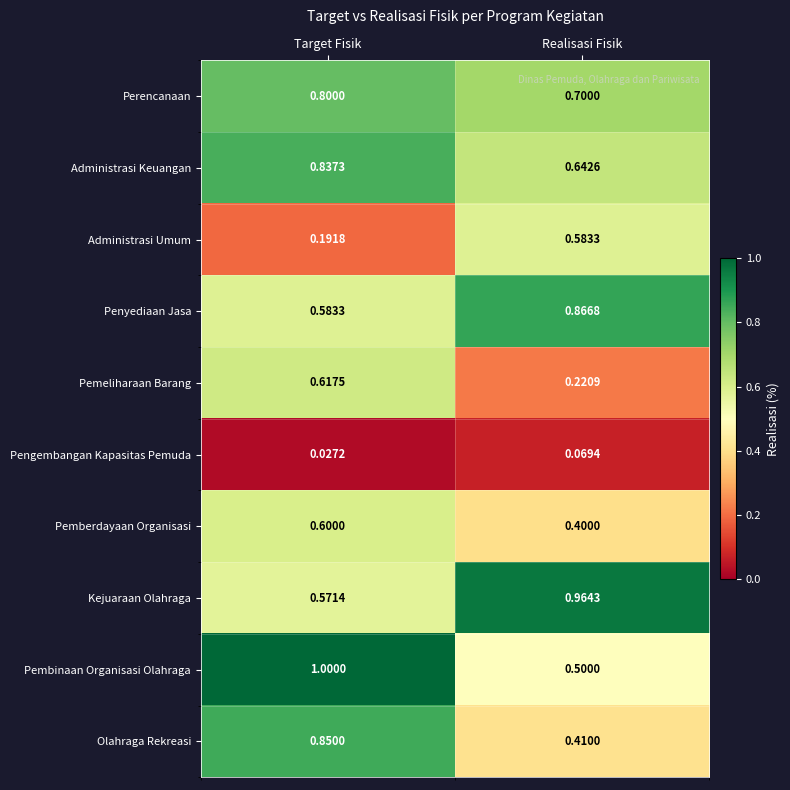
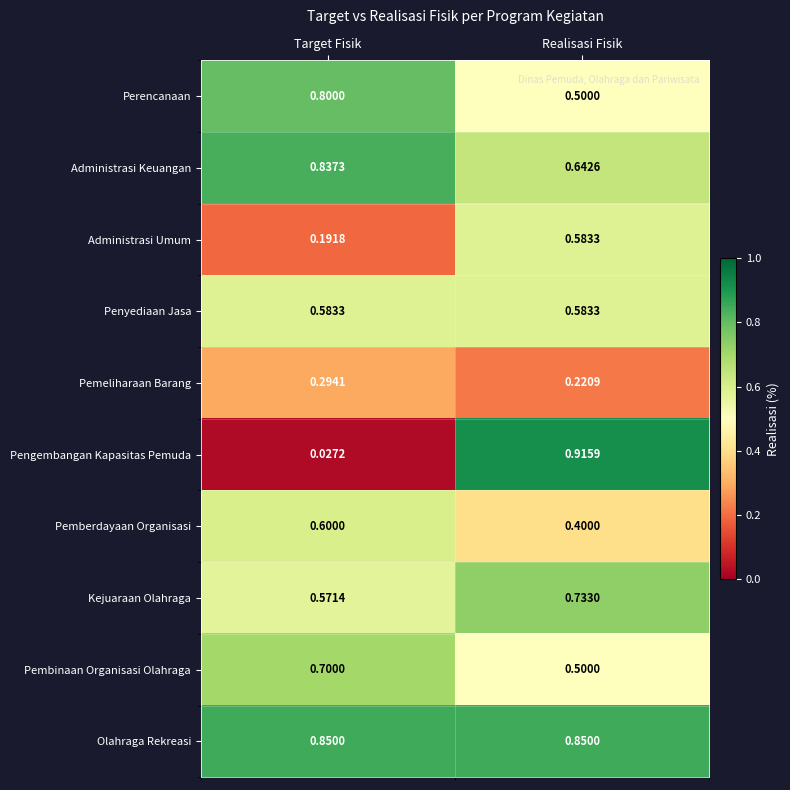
Perencanaan, Realisasi Fisik: 0.7000 -> 0.5000
Penyediaan Jasa, Realisasi Fisik: 0.8668 -> 0.5833
Pemeliharaan Barang, Target Fisik: 0.6175 -> 0.2941
Pengembangan Kapasitas Pemuda, Realisasi Fisik: 0.0694 -> 0.9159
Kejuaraan Olahraga, Realisasi Fisik: 0.9643 -> 0.7330
Pembinaan Organisasi Olahraga, Target Fisik: 1.0000 -> 0.7000
Olahraga Rekreasi, Realisasi Fisik: 0.4100 -> 0.8500
